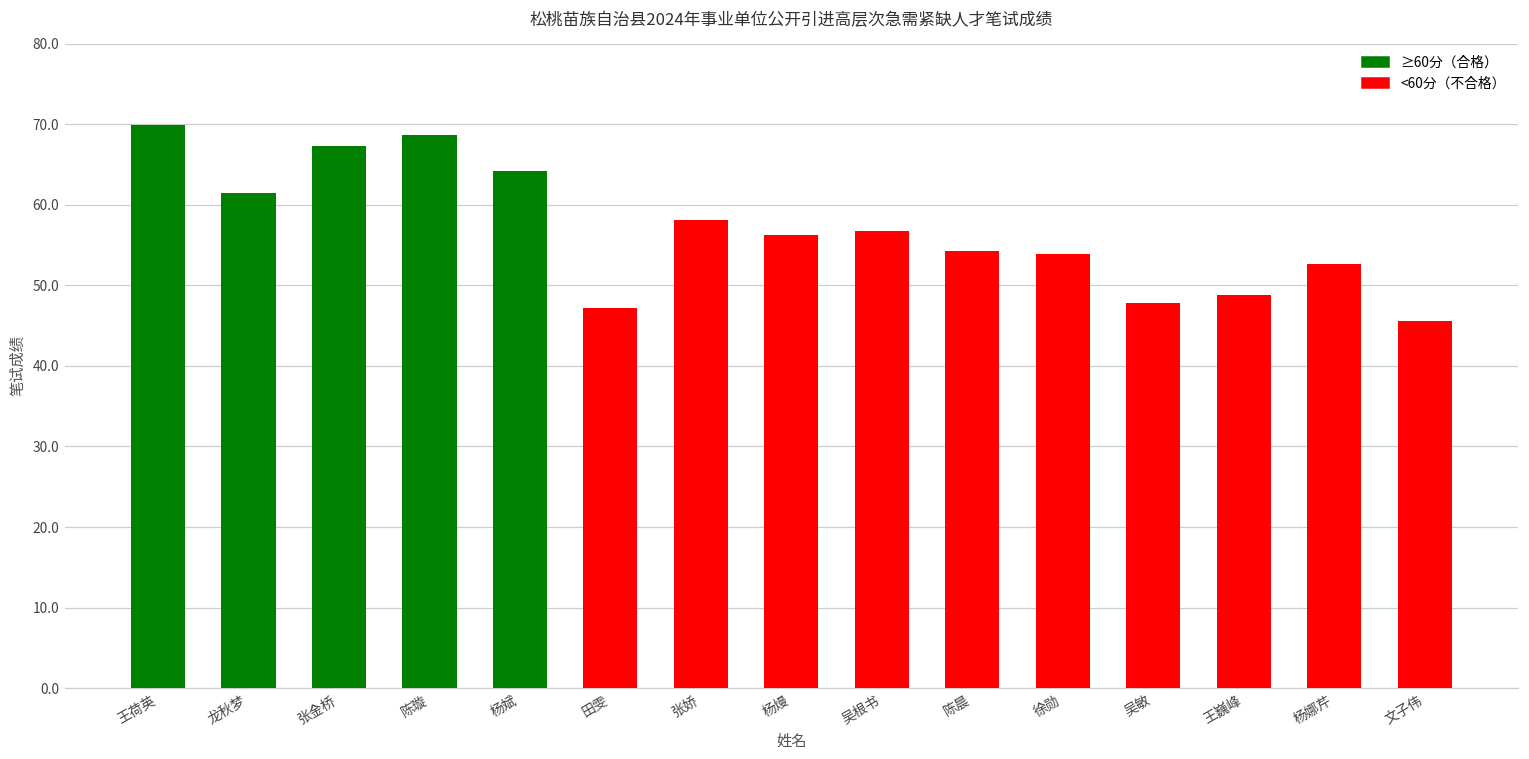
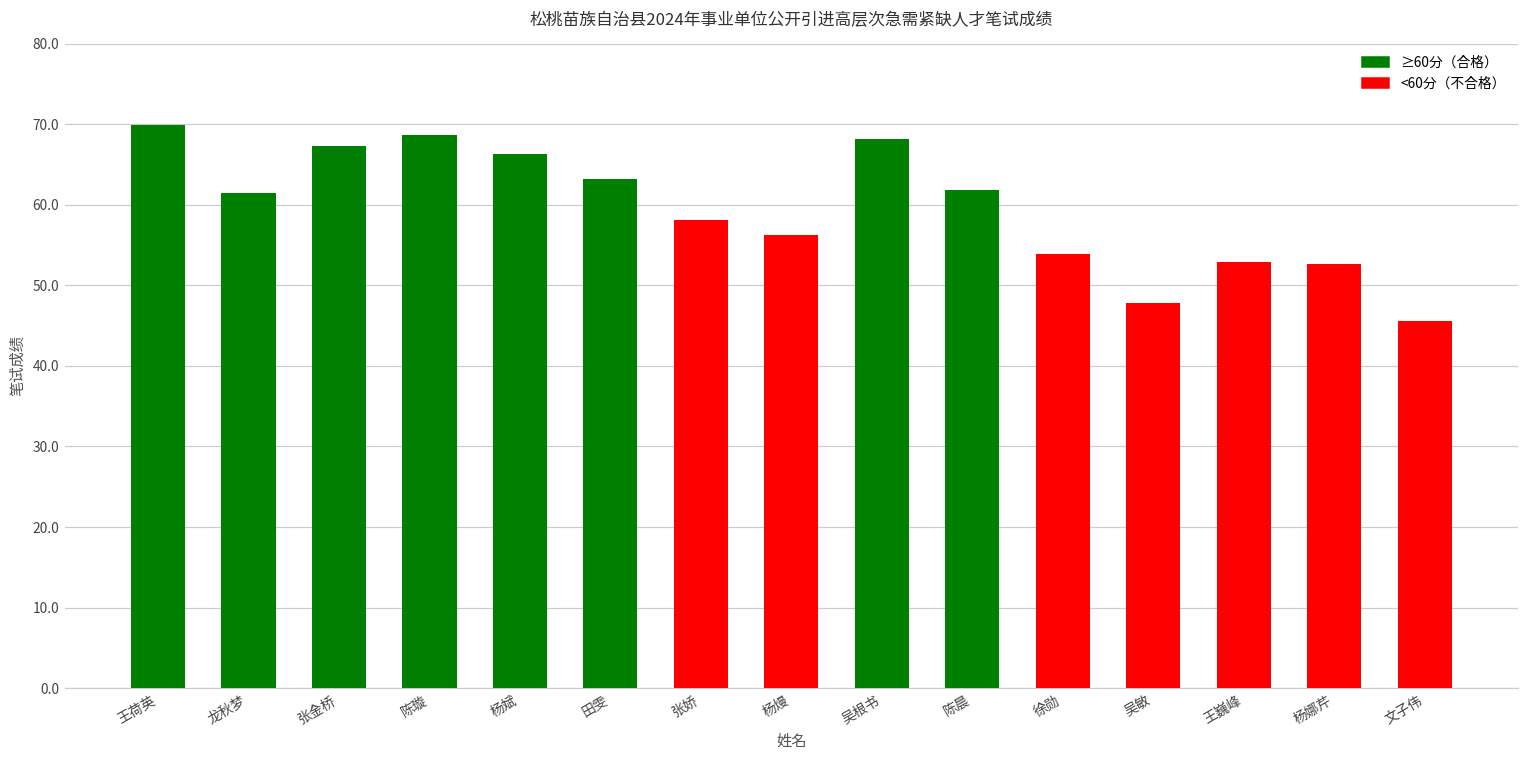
杨斌: 64 -> 66
田雯: 47 -> 63
吴根书: 57 -> 68
陈晨: 54 -> 62
王巍峰: 49 -> 53
